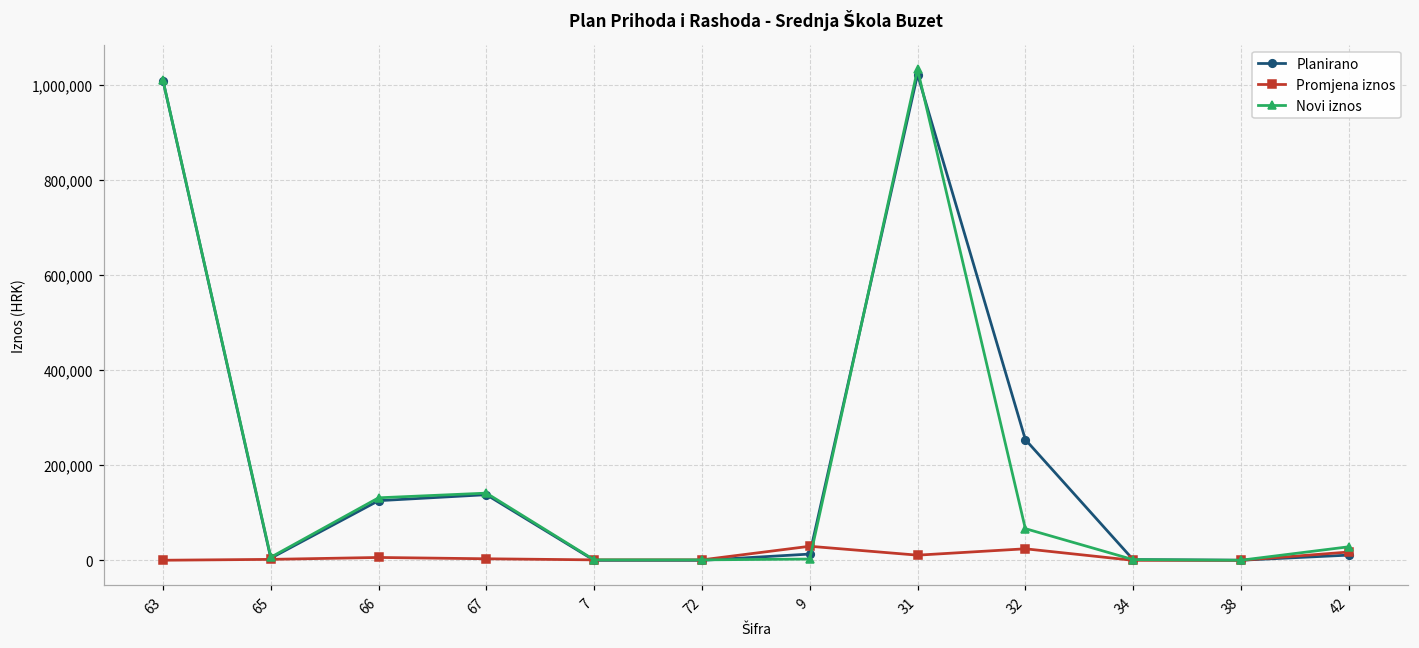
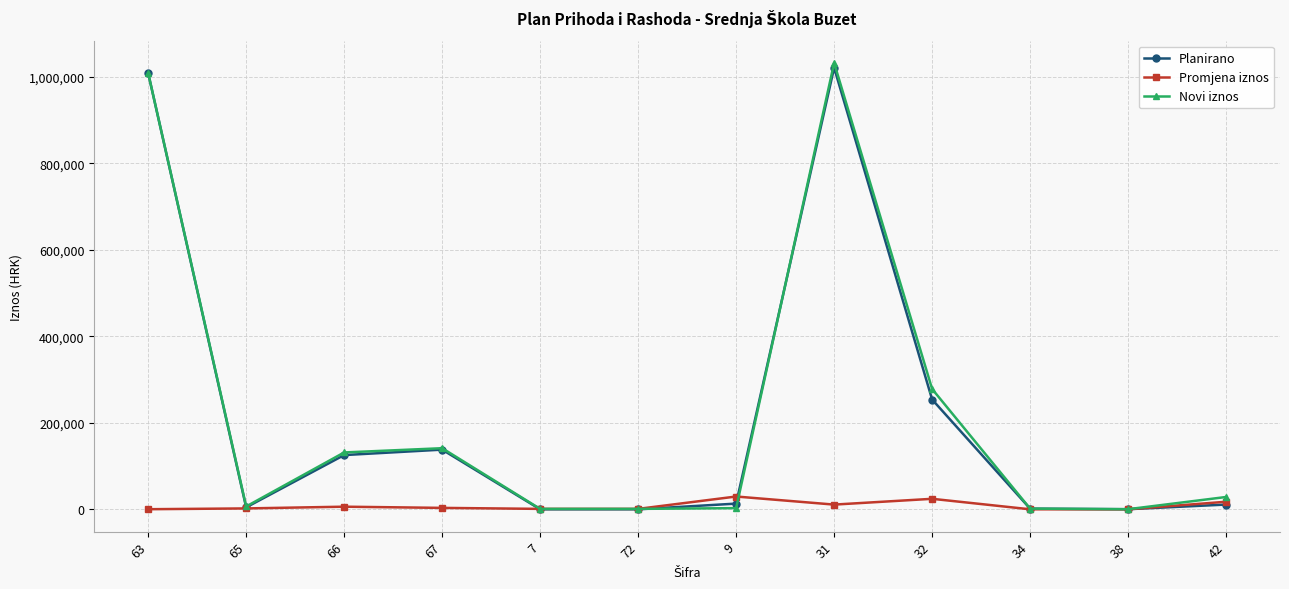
Novi iznos, 32: 70,000 -> 280,000
